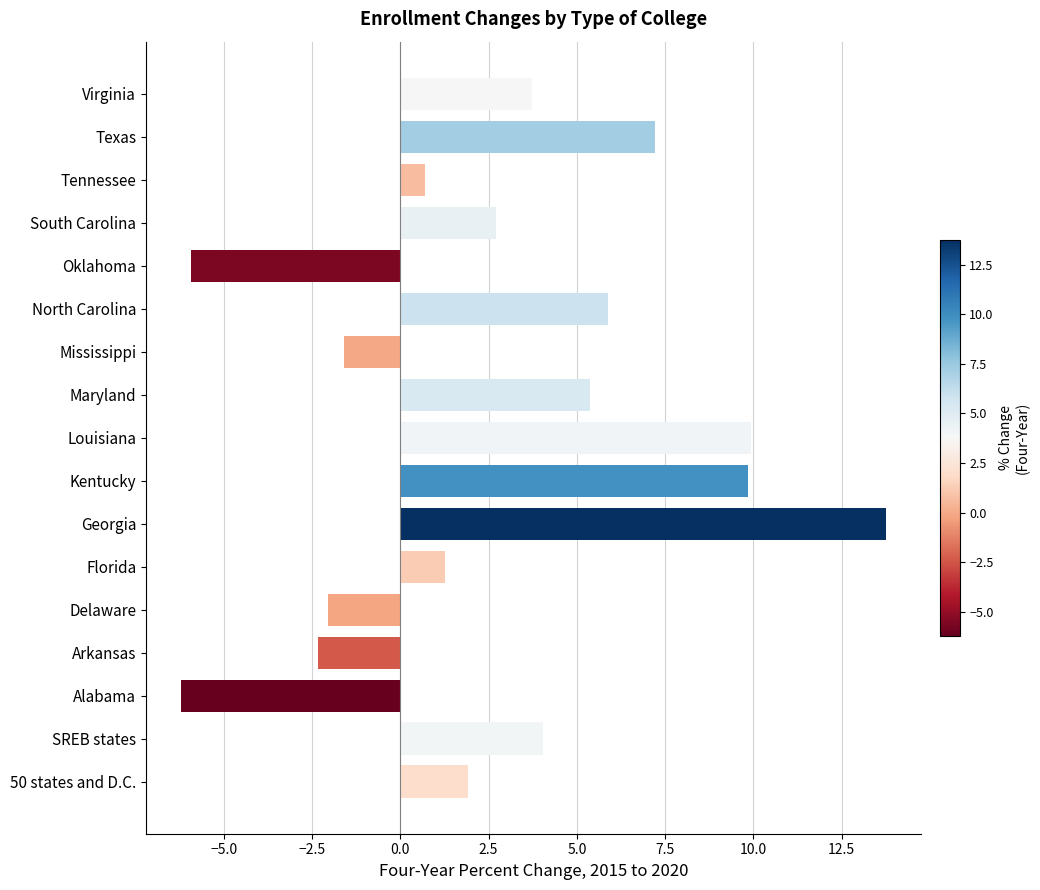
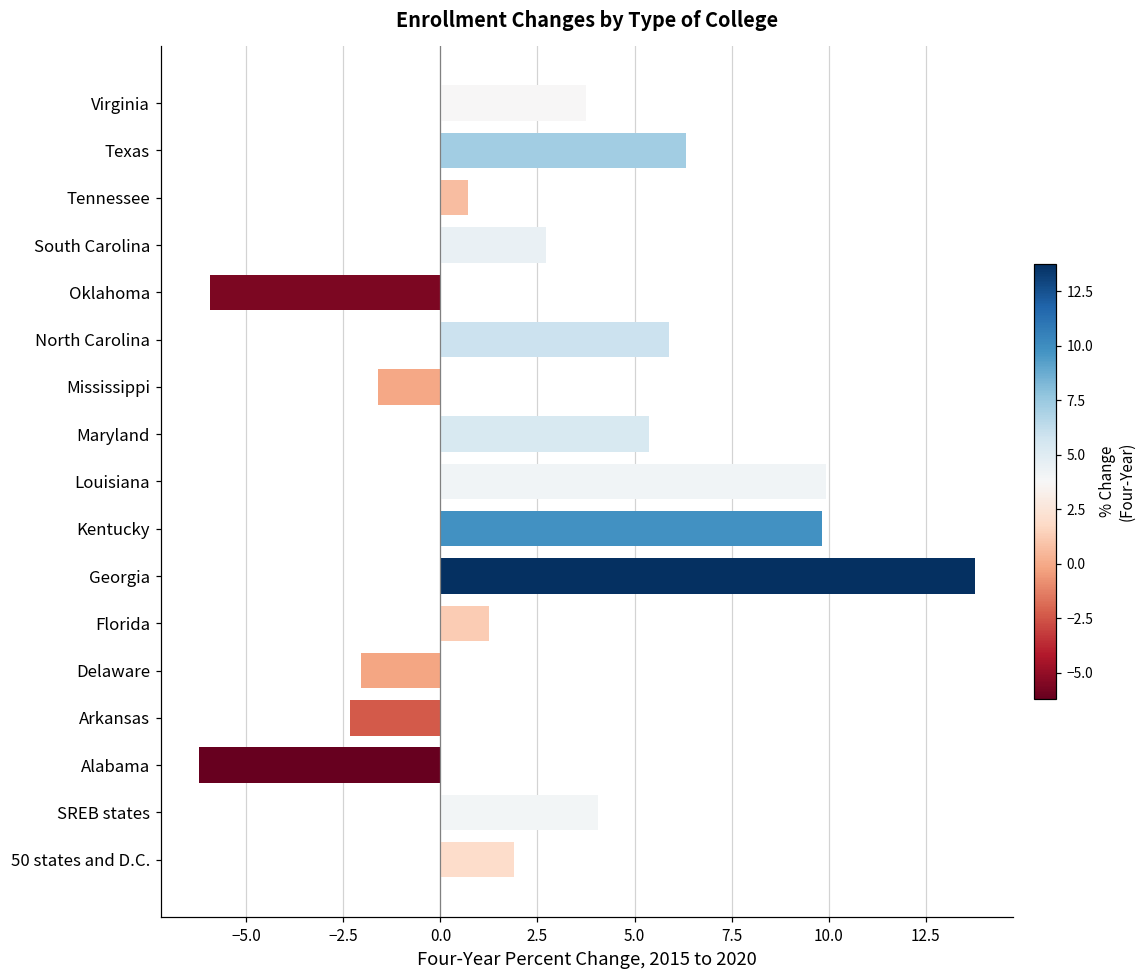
Texas: 7.2 -> 6.3
